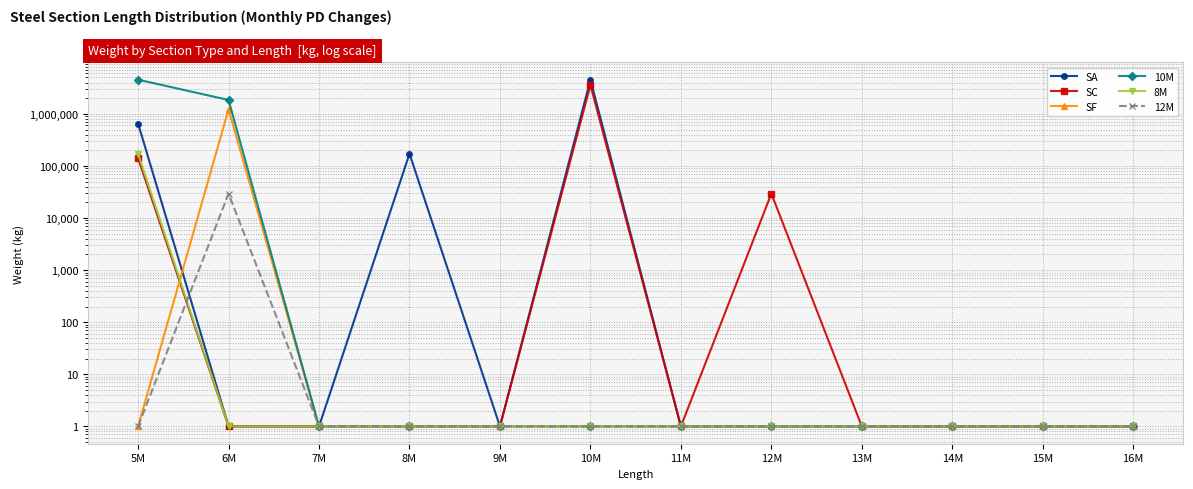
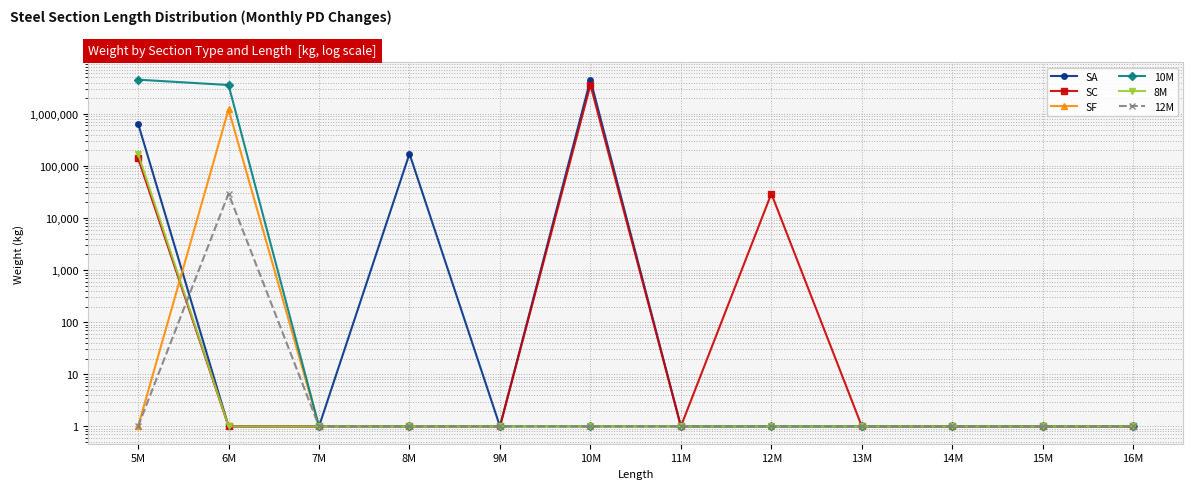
10M, 6M: 1,800,000 -> 4,000,000
